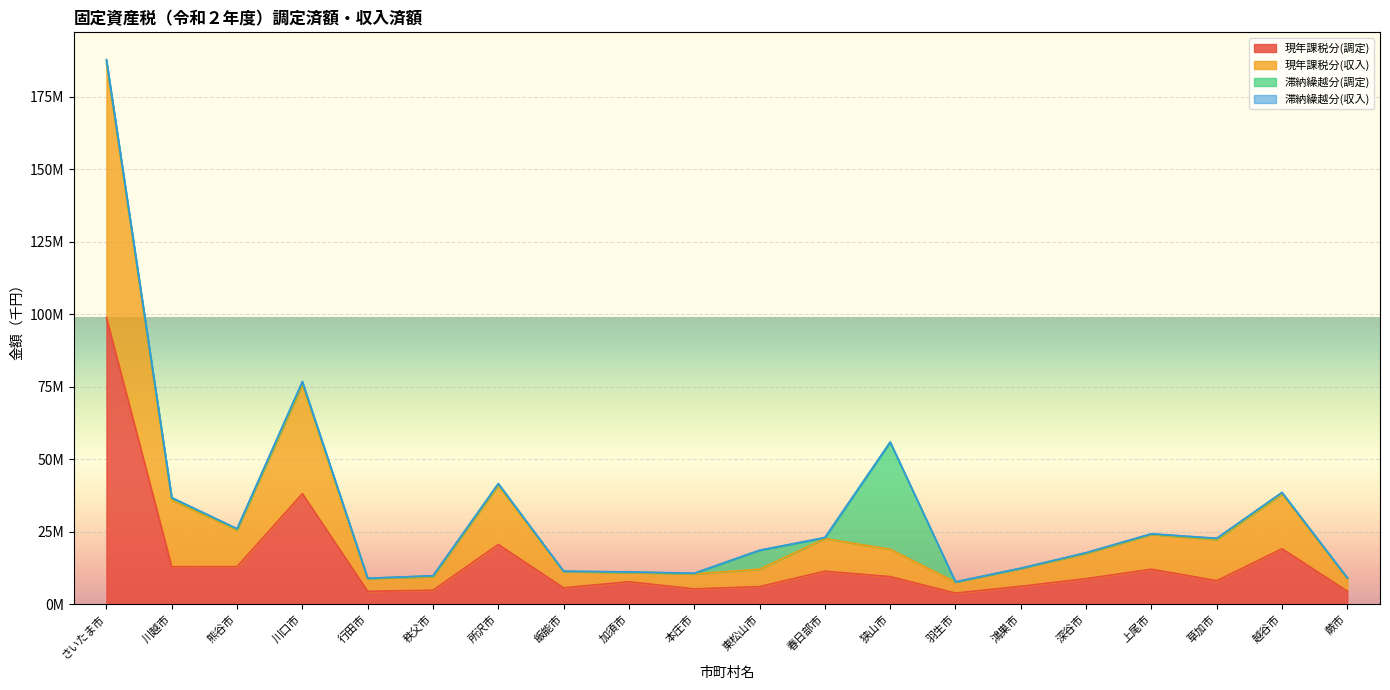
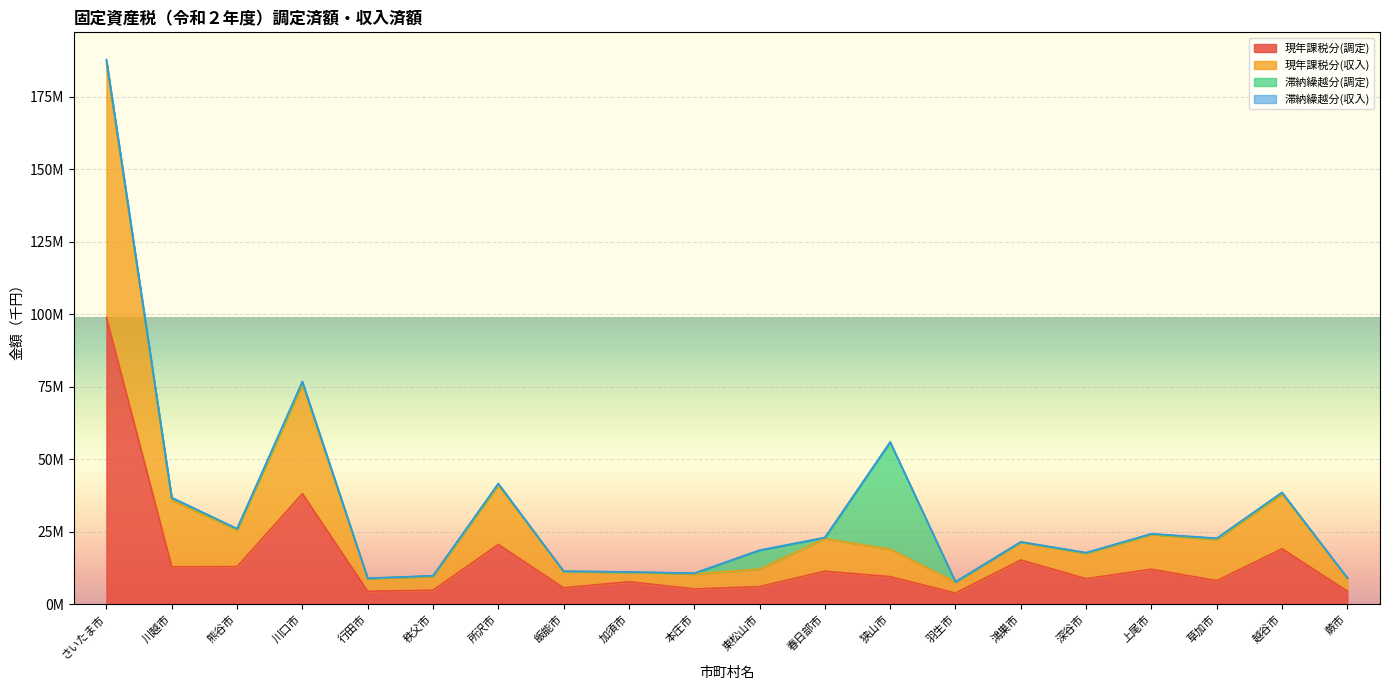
現年課税分(調定), 鴻巣市: 6000000 -> 15000000
